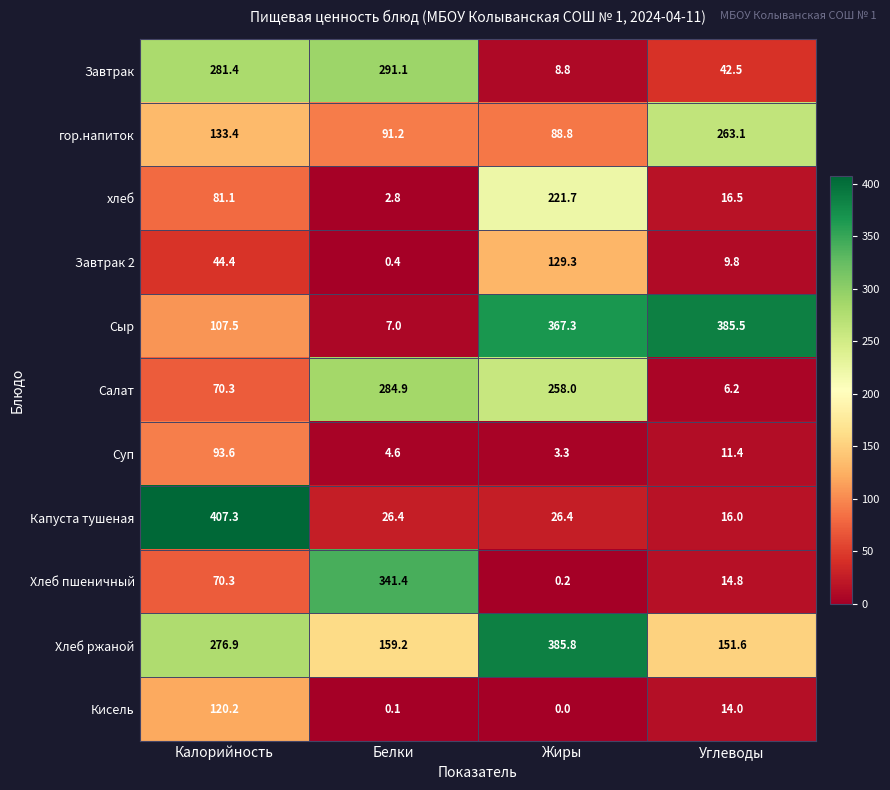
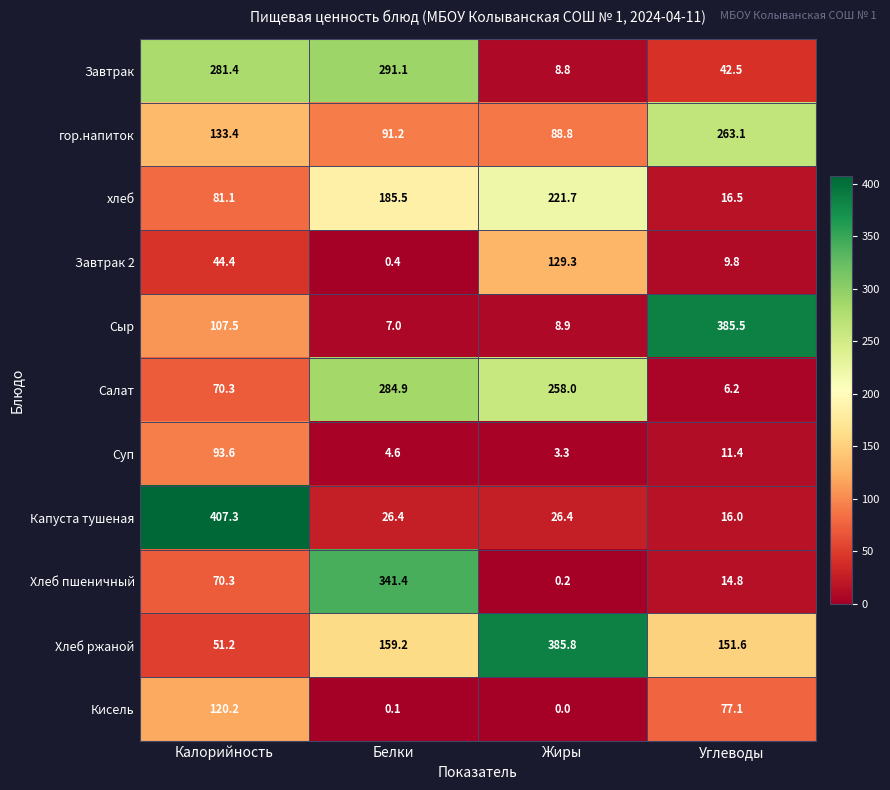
хлеб, Белки: 2.8 -> 185.5
Сыр, Жиры: 367.3 -> 8.9
Хлеб ржаной, Калорийность: 276.9 -> 51.2
Кисель, Углеводы: 14.0 -> 77.1
